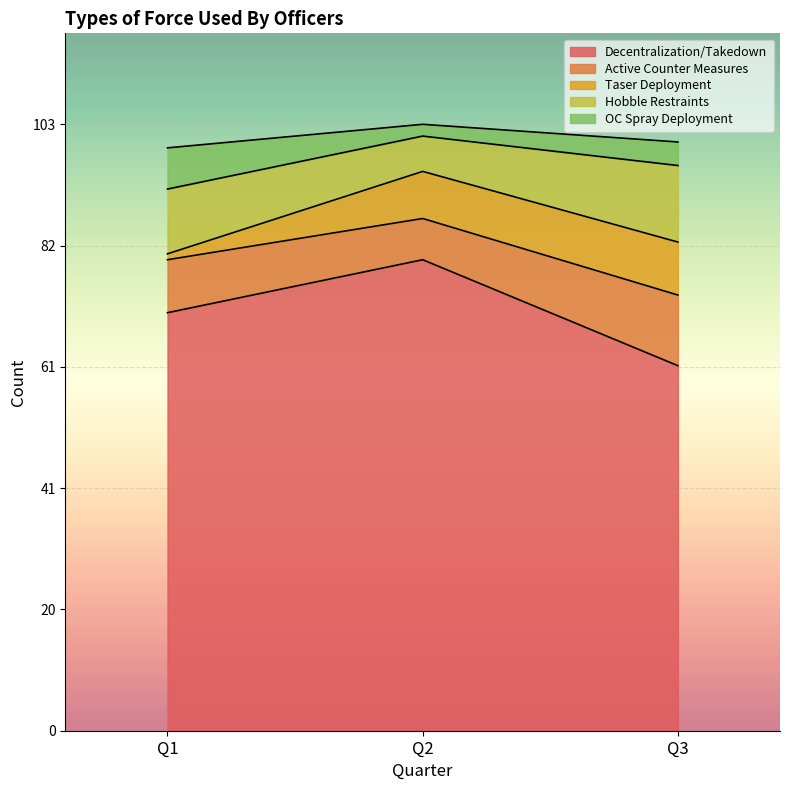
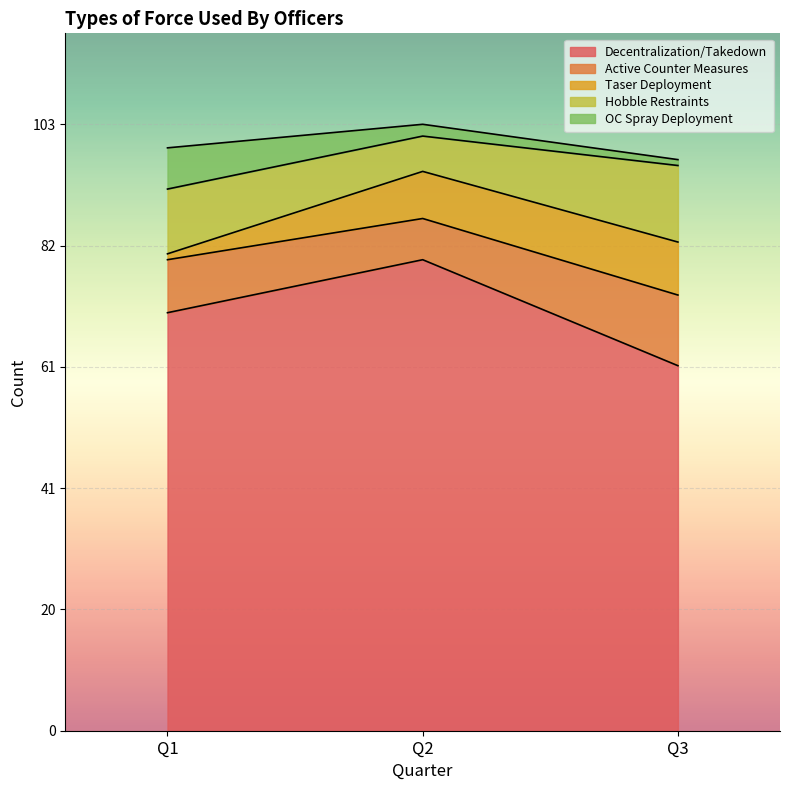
OC Spray Deployment, Q3: 4 -> 1
